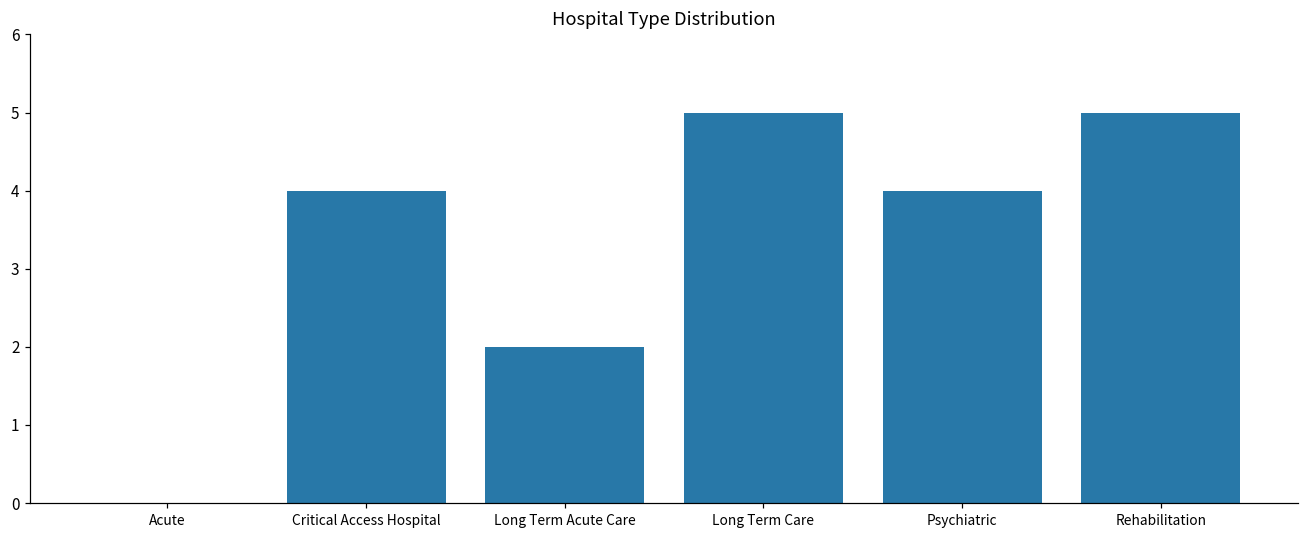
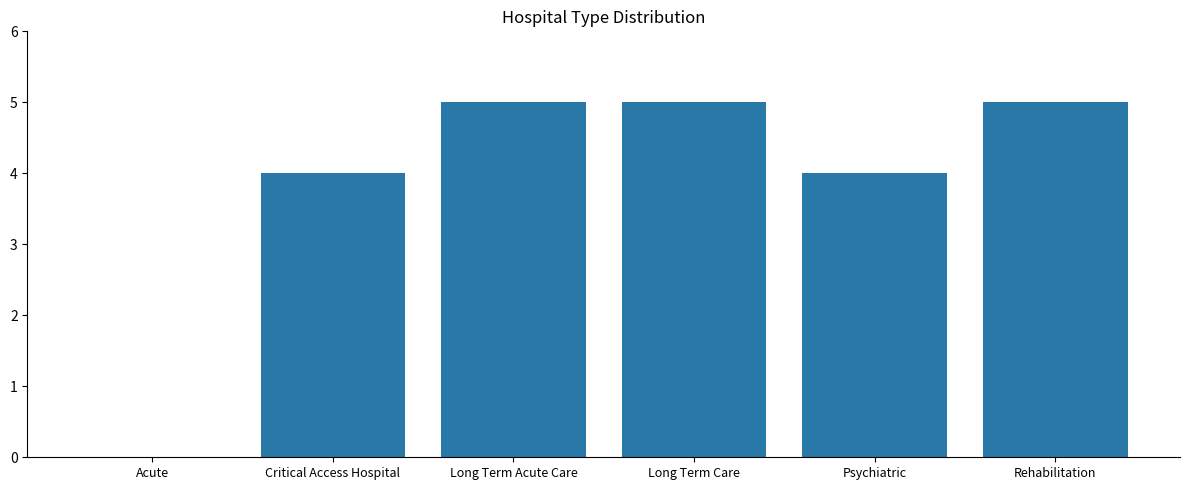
Long Term Acute Care: 2 -> 5
